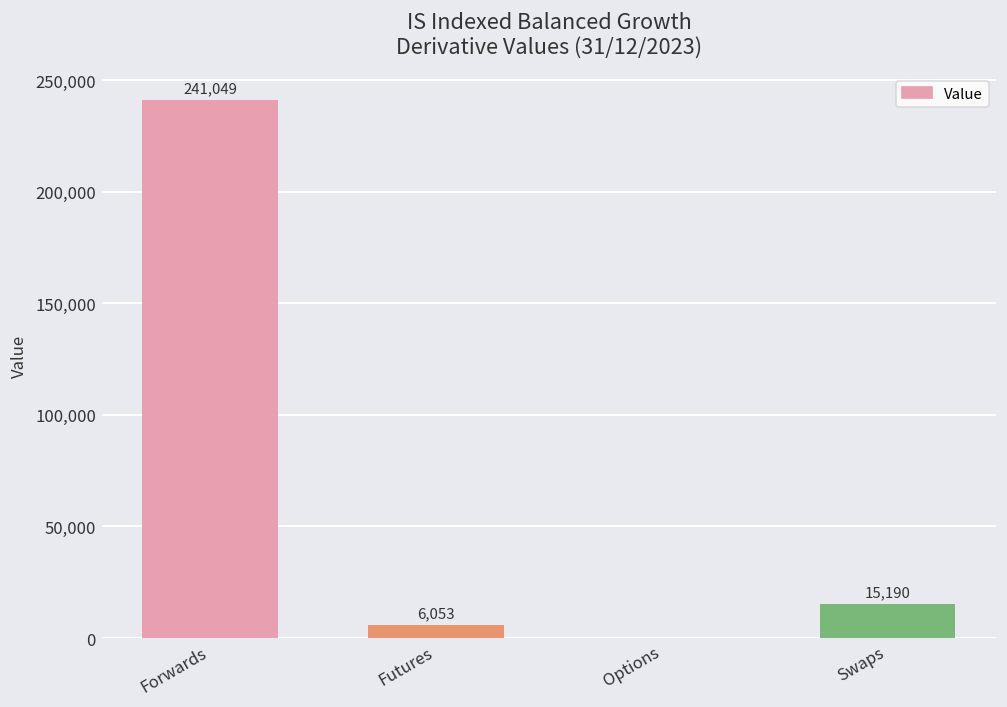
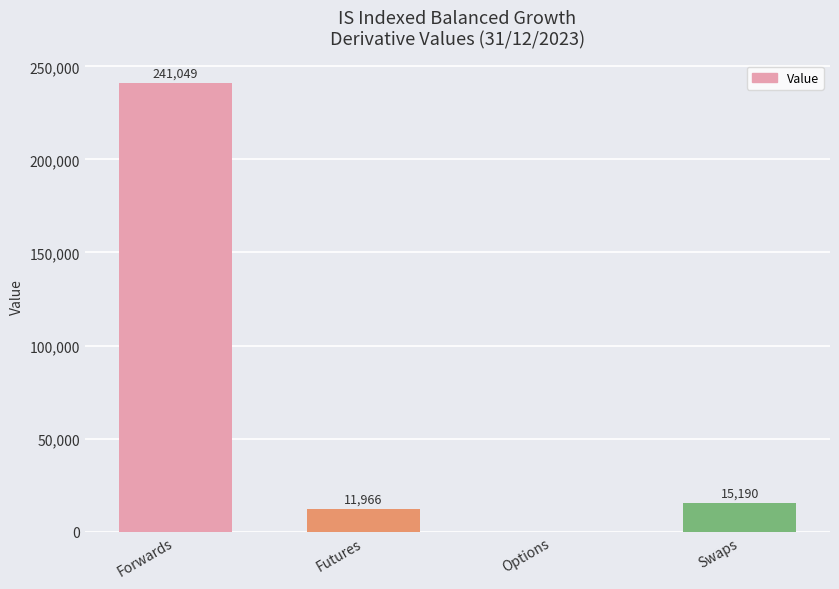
Futures: 6,053 -> 11,966
